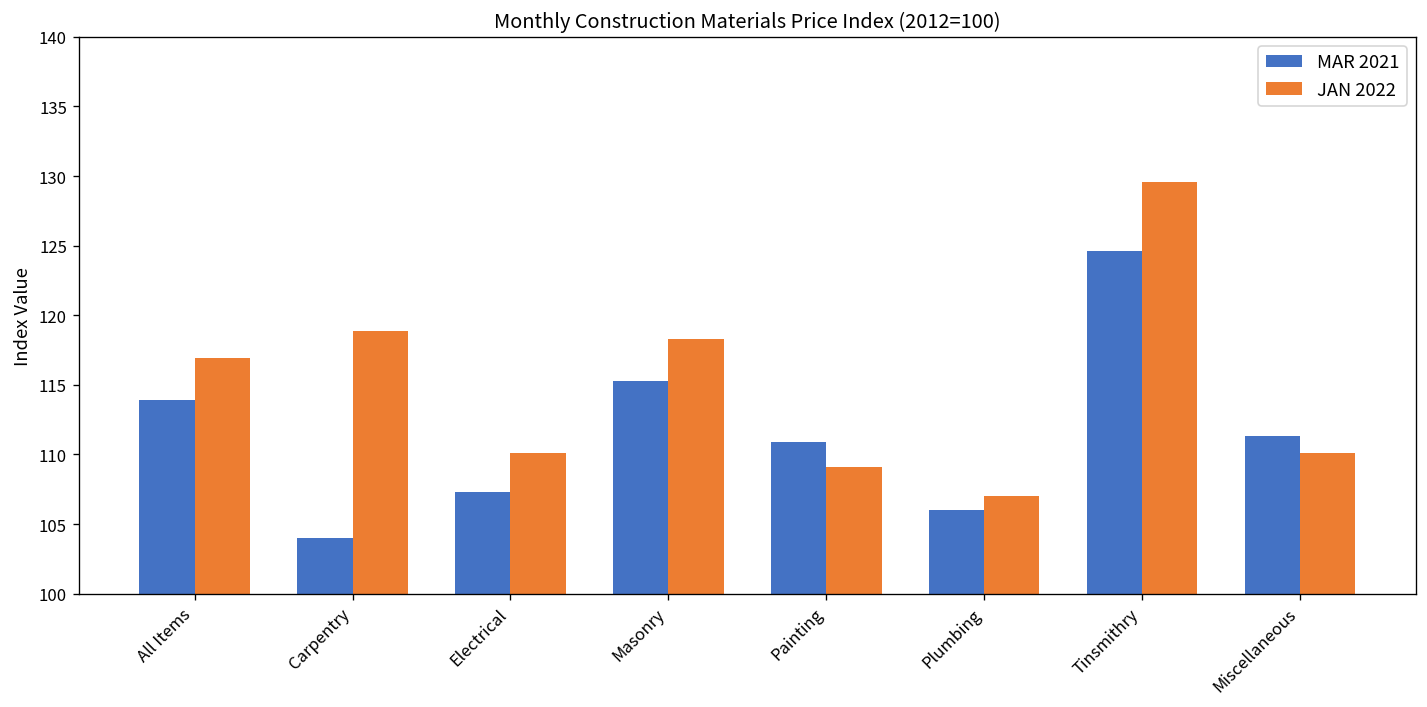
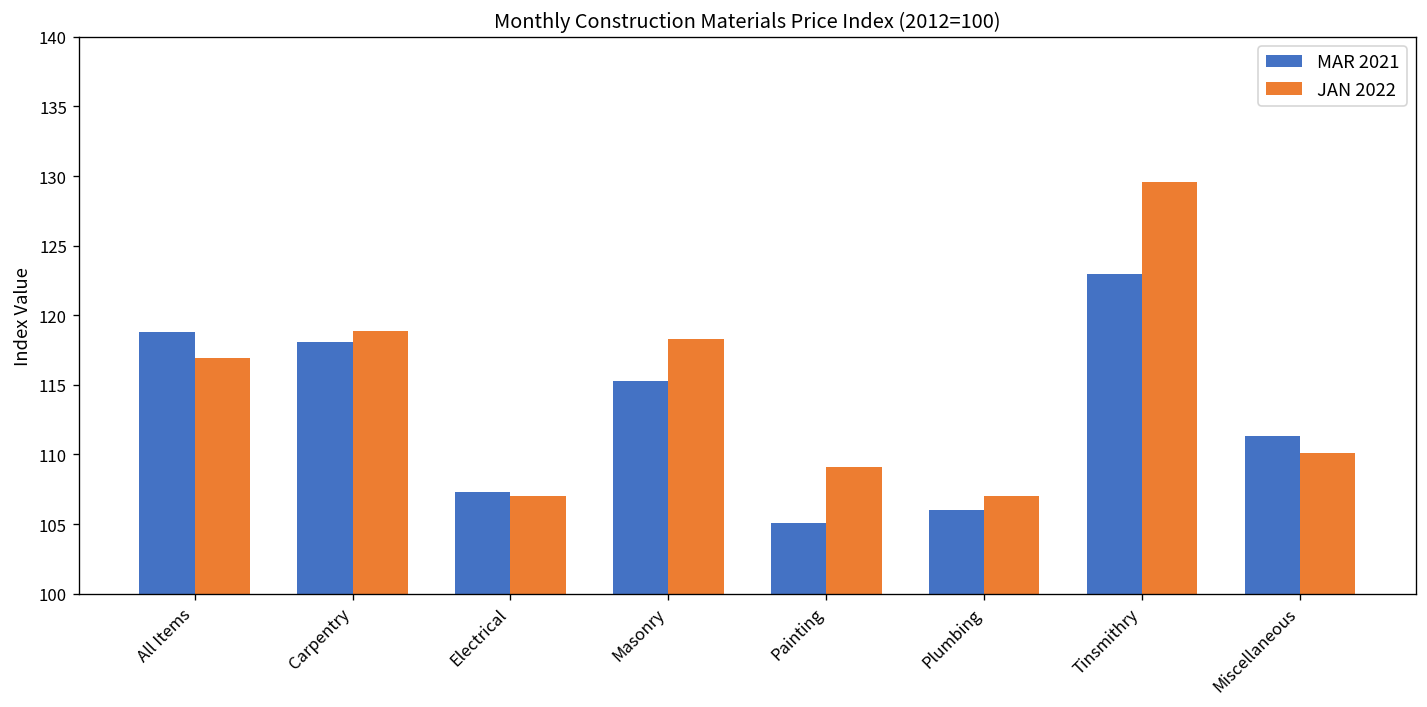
MAR 2021, All Items: 113.9 -> 118.8
MAR 2021, Carpentry: 104.0 -> 118.1
JAN 2022, Electrical: 110.1 -> 107.0
MAR 2021, Painting: 110.9 -> 105.1
MAR 2021, Tinsmithry: 124.6 -> 123.0
